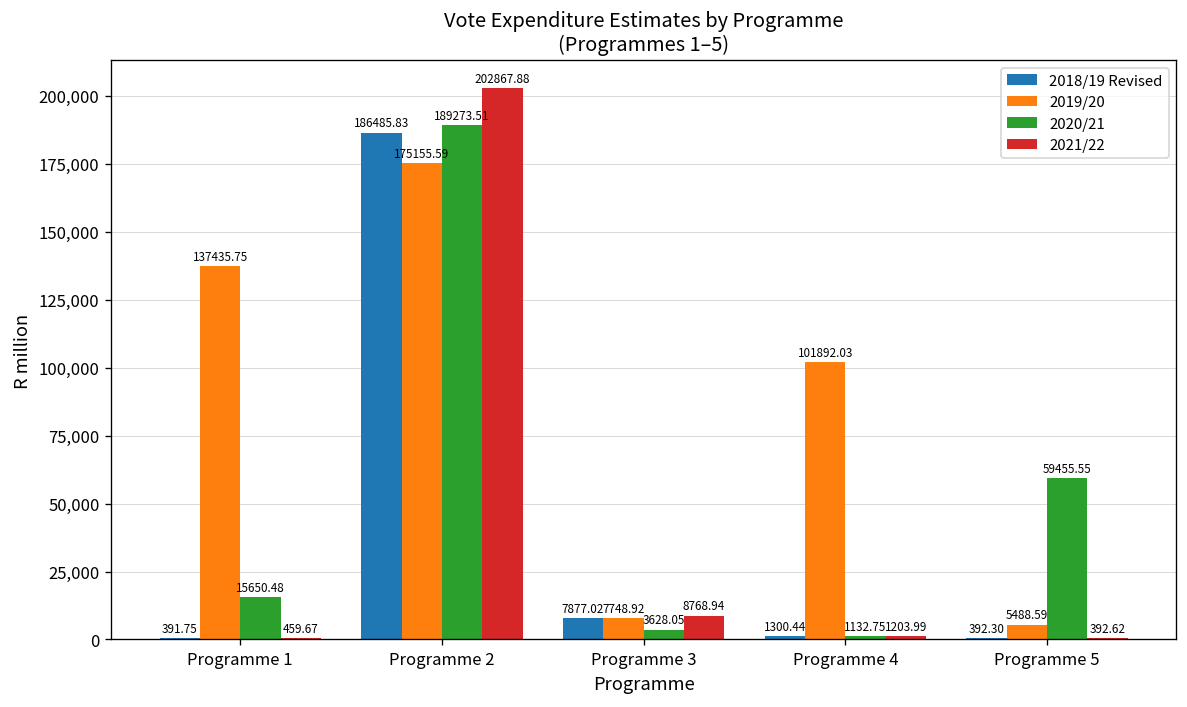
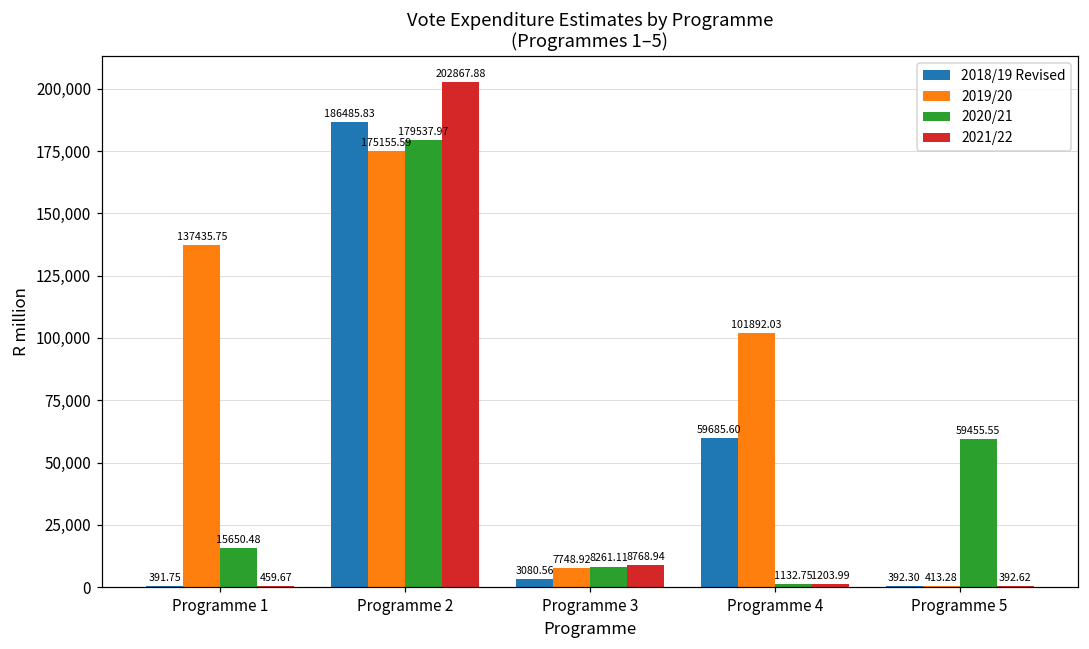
2020/21, Programme 2: 189273.51 -> 179537.97
2018/19 Revised, Programme 3: 7877.02 -> 3080.56
2020/21, Programme 3: 3628.05 -> 8261.11
2018/19 Revised, Programme 4: 1300.44 -> 59685.60
2019/20, Programme 5: 5488.59 -> 413.28
